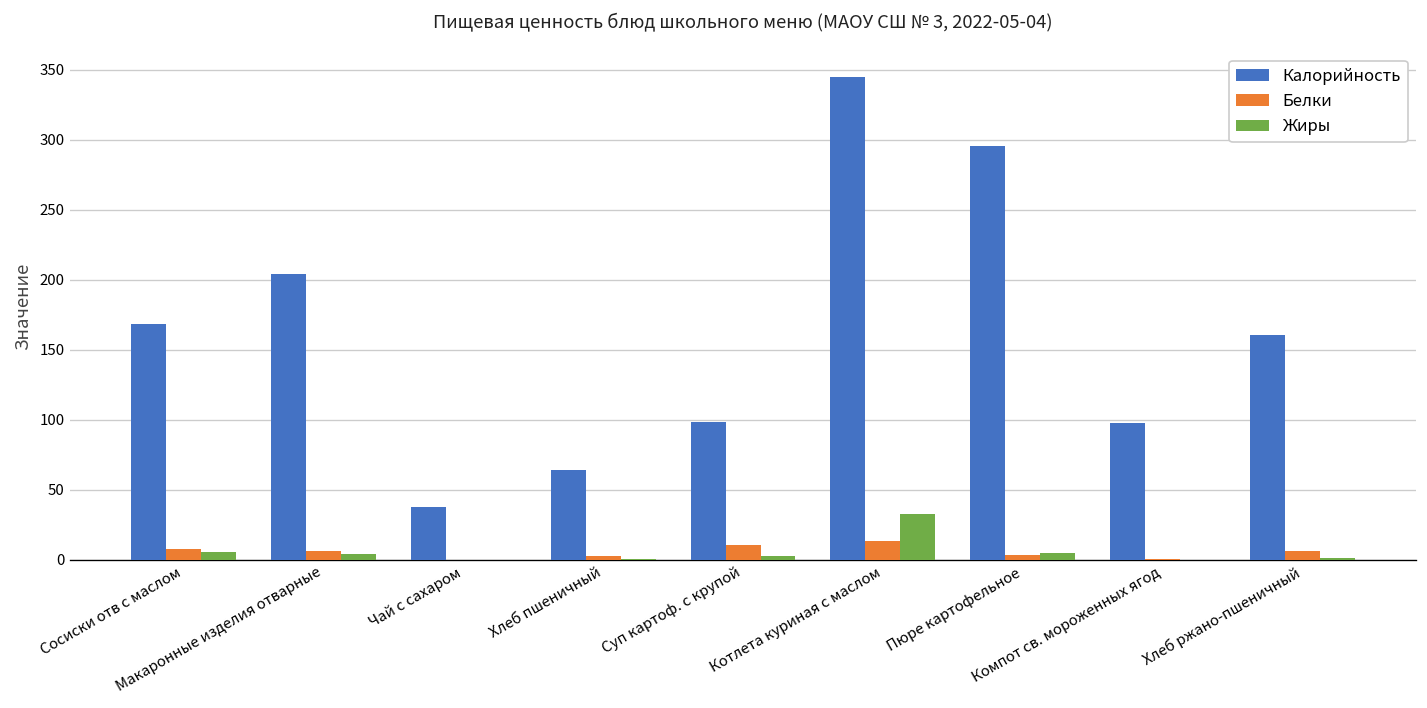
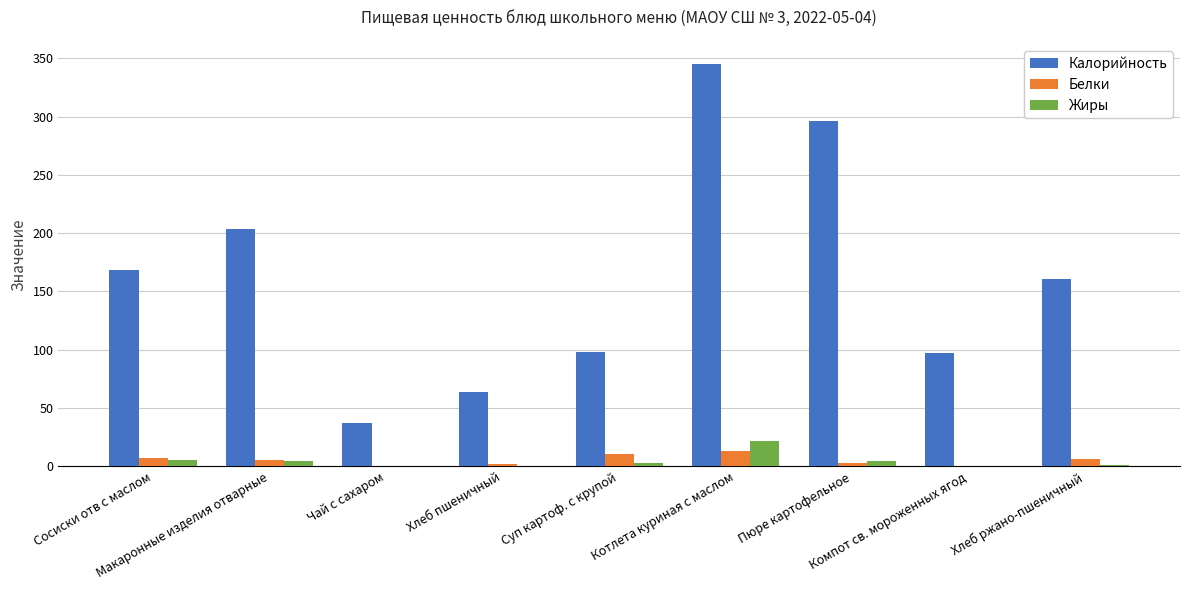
Жиры, Котлета куриная с маслом: 33 -> 22
